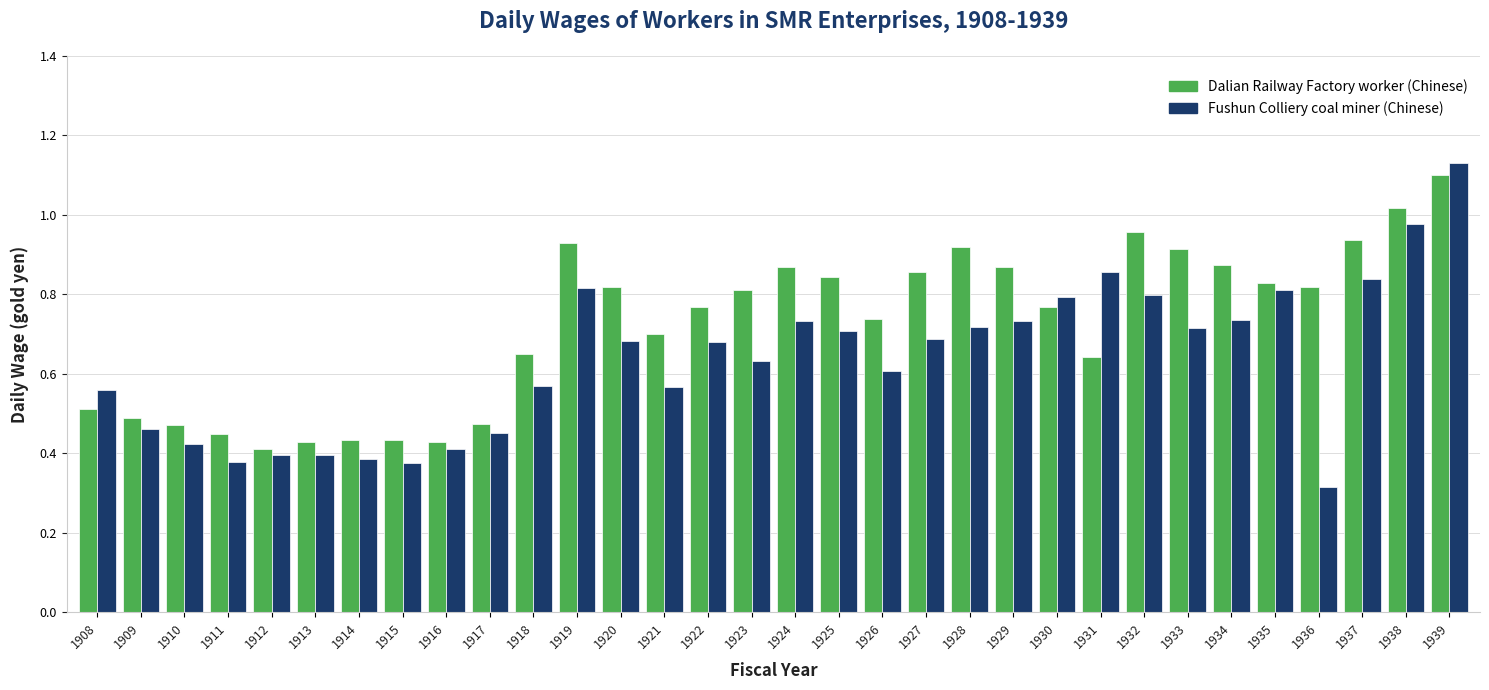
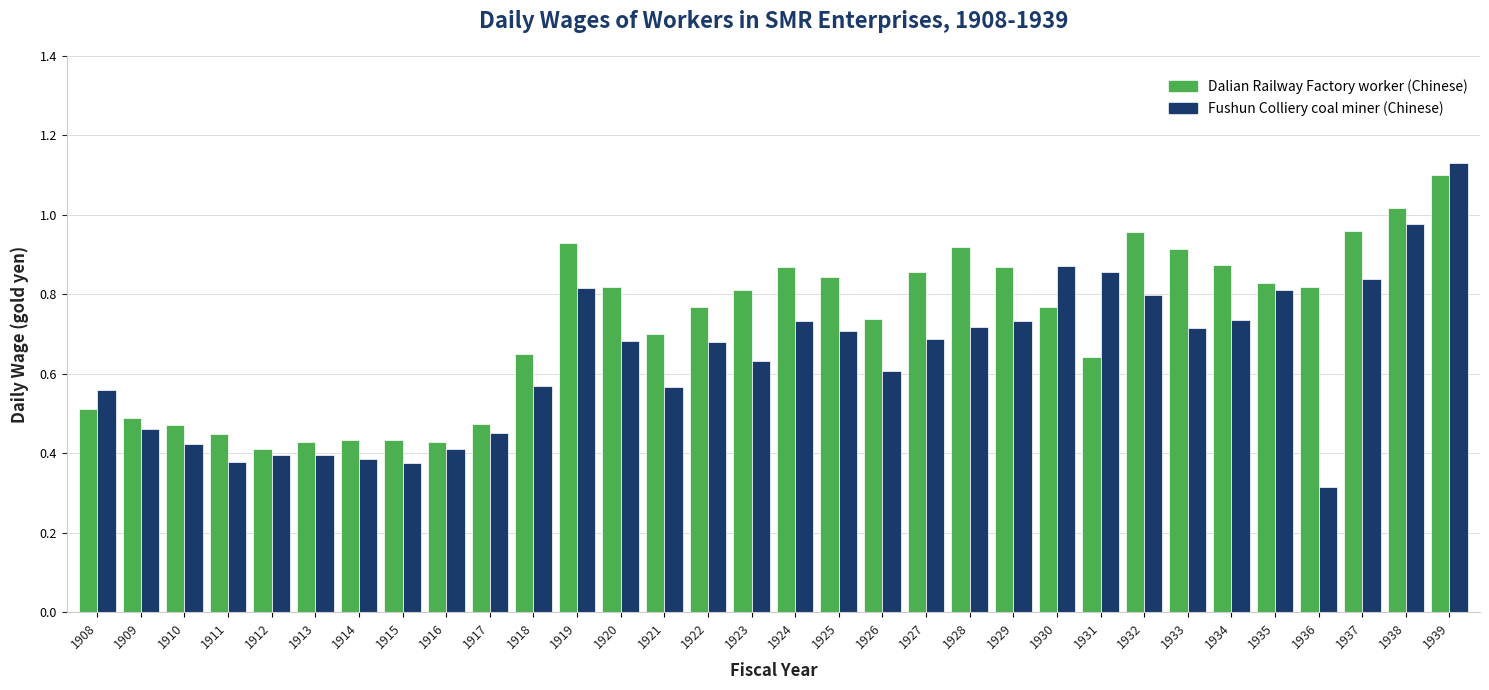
Fushun Colliery coal miner (Chinese), 1930: 0.79 -> 0.87
Dalian Railway Factory worker (Chinese), 1937: 0.94 -> 0.96
